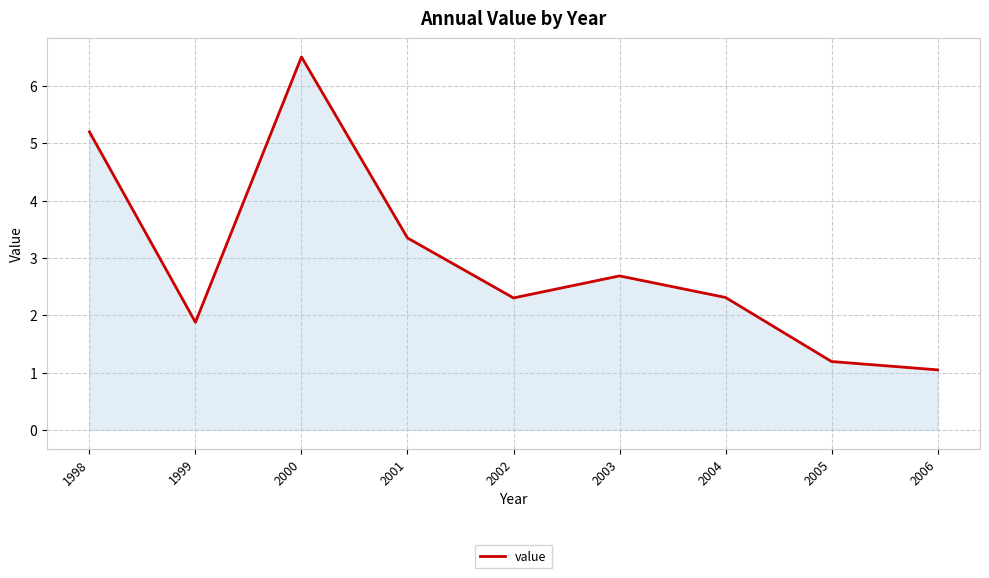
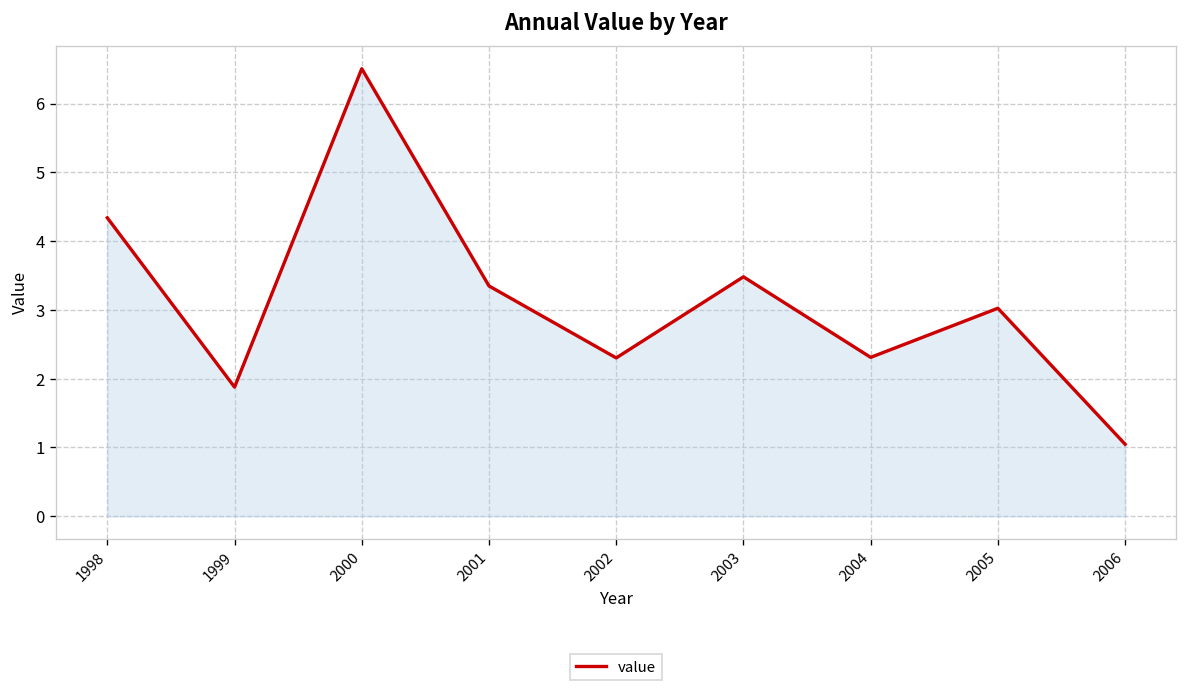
1998: 5.2 -> 4.3
2003: 2.7 -> 3.5
2005: 1.2 -> 3.0
